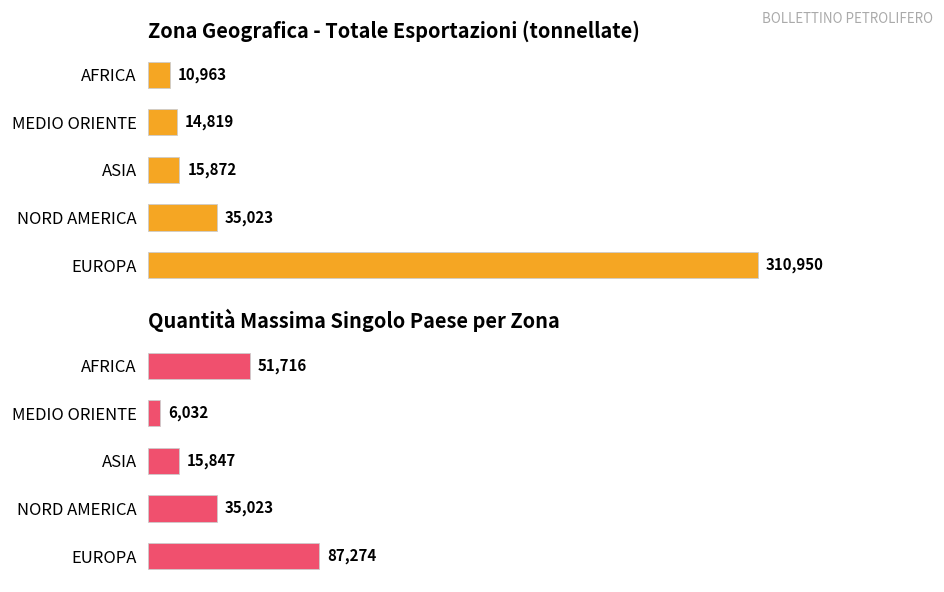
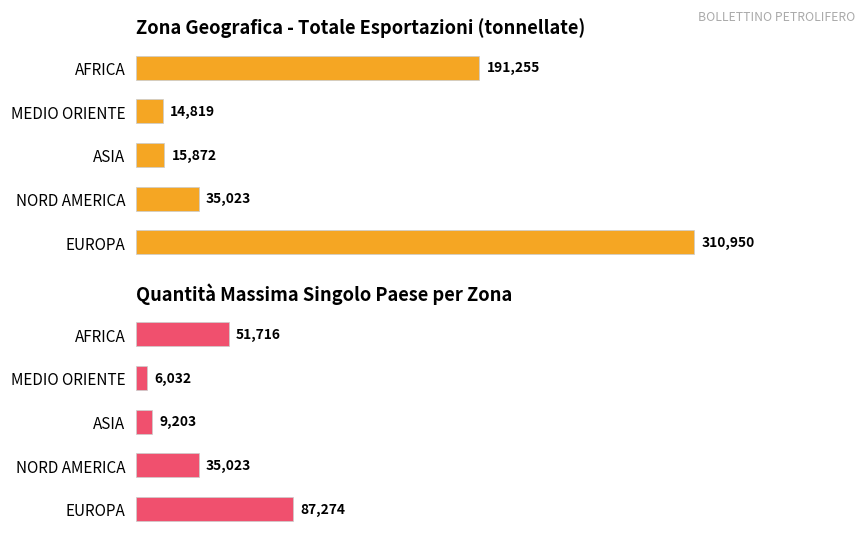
Zona Geografica - Totale Esportazioni (tonnellate), AFRICA: 10,963 -> 191,255
Quantità Massima Singolo Paese per Zona, ASIA: 15,847 -> 9,203
